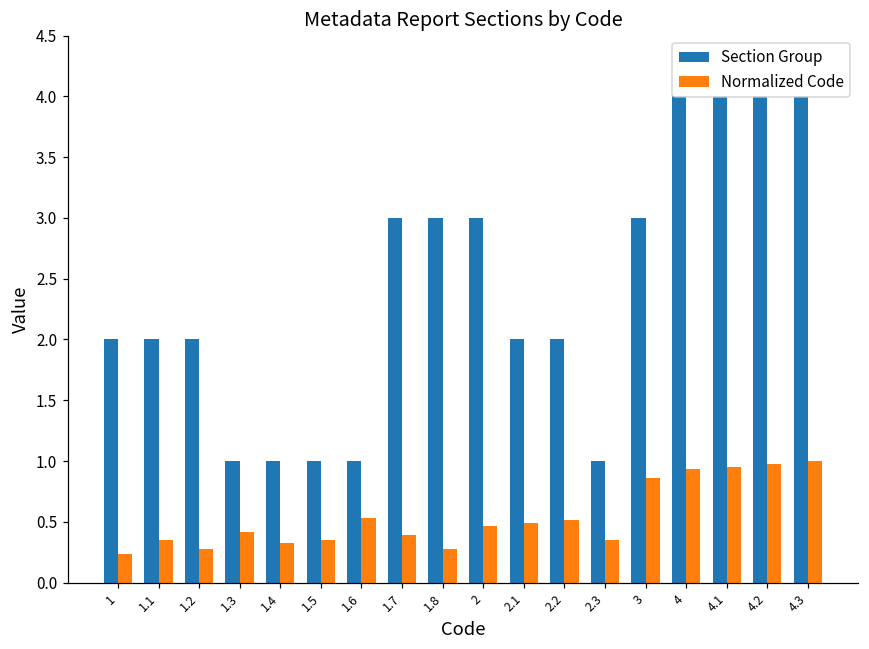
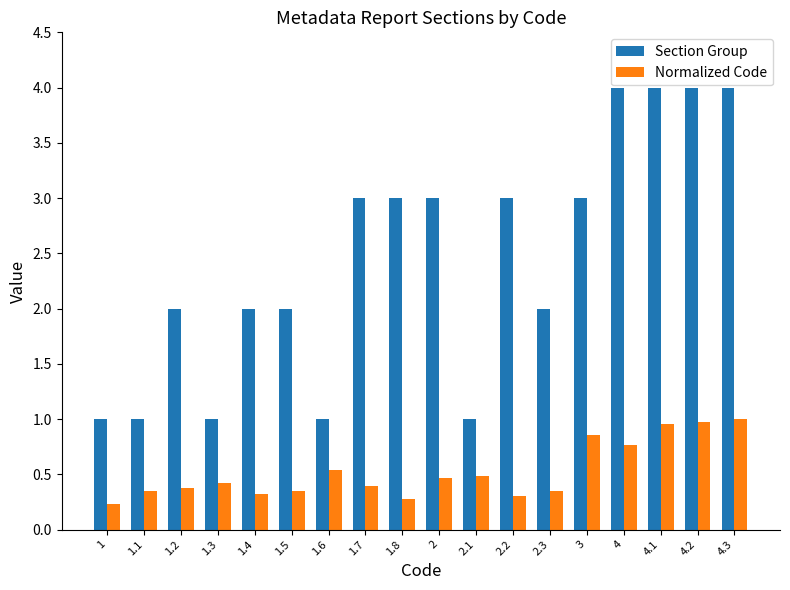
Section Group, 1: 2 -> 1
Section Group, 1.1: 2 -> 1
Normalized Code, 1.2: 0.28 -> 0.37
Section Group, 1.4: 1 -> 2
Section Group, 1.5: 1 -> 2
Section Group, 2.1: 2 -> 1
Section Group, 2.2: 2 -> 3
Normalized Code, 2.2: 0.51 -> 0.30
Section Group, 2.3: 1 -> 2
Normalized Code, 4: 0.93 -> 0.77
